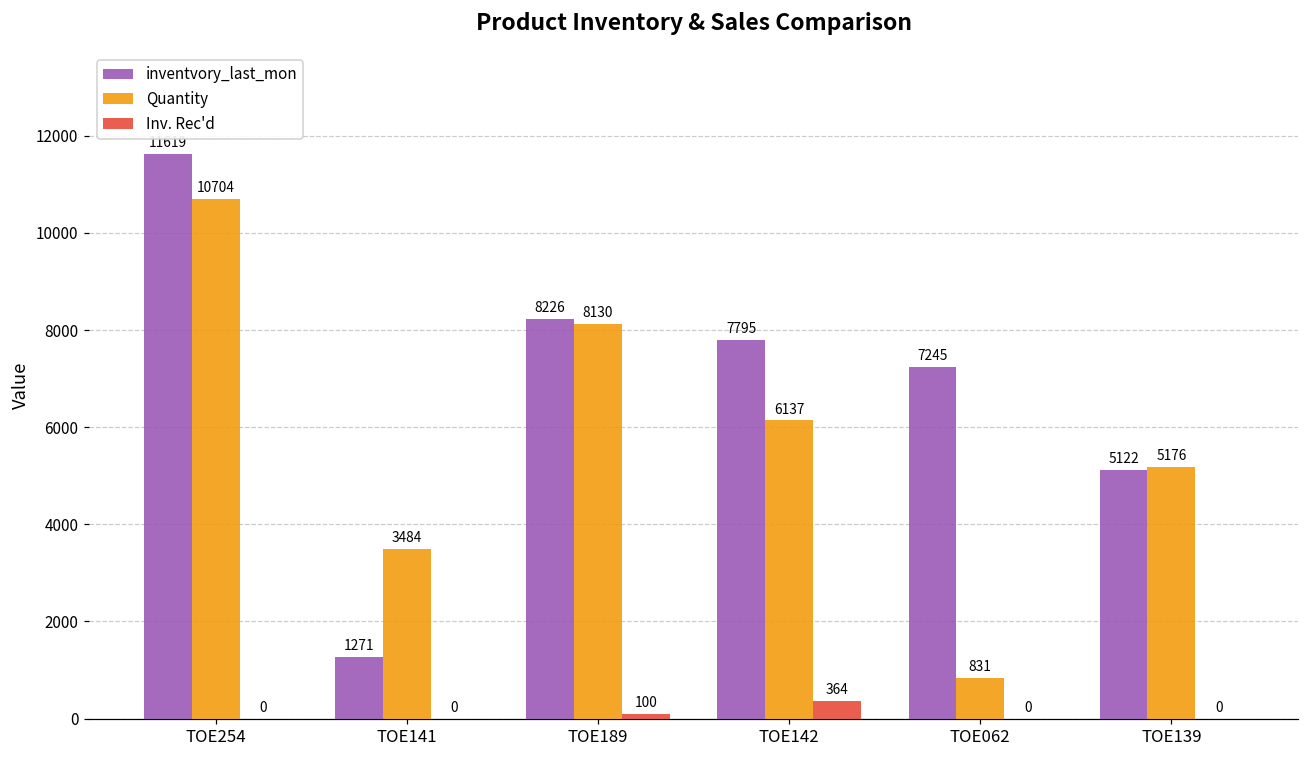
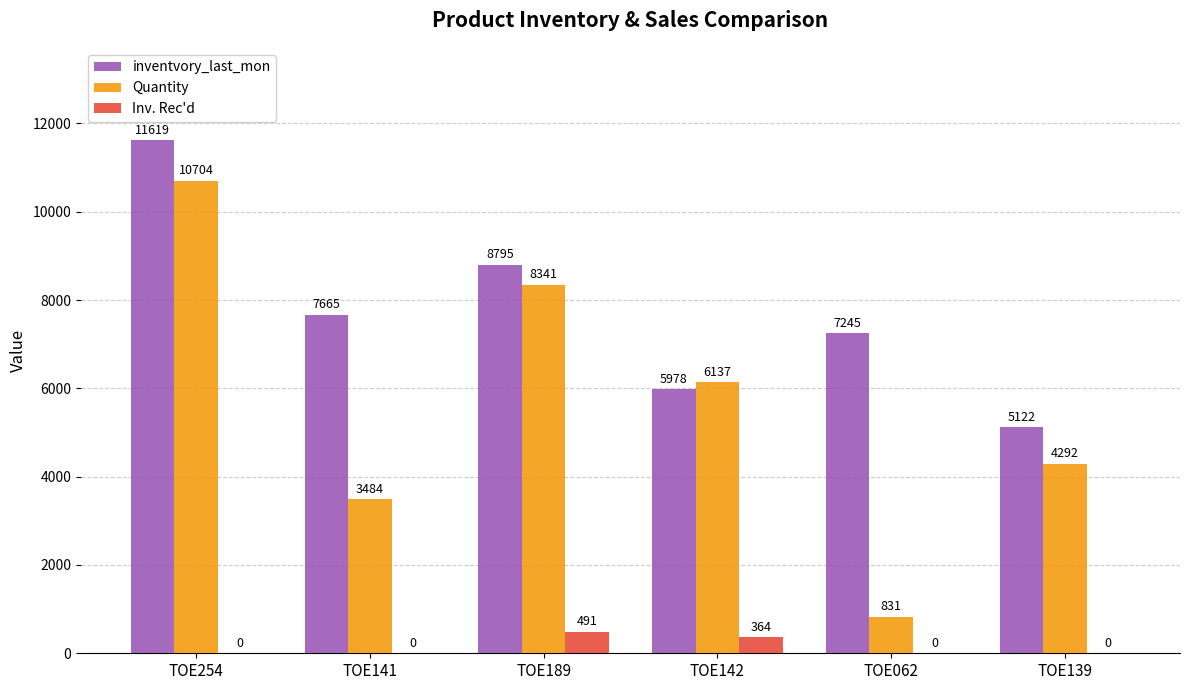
inventvory_last_mon, TOE141: 1271 -> 7665
inventvory_last_mon, TOE189: 8226 -> 8795
Quantity, TOE189: 8130 -> 8341
Inv. Rec'd, TOE189: 100 -> 491
inventvory_last_mon, TOE142: 7795 -> 5978
Quantity, TOE139: 5176 -> 4292
